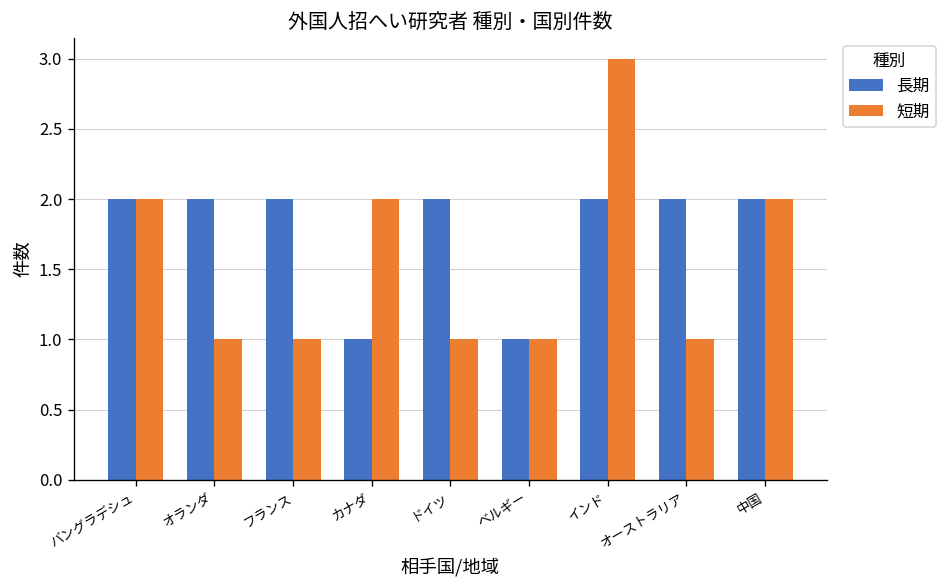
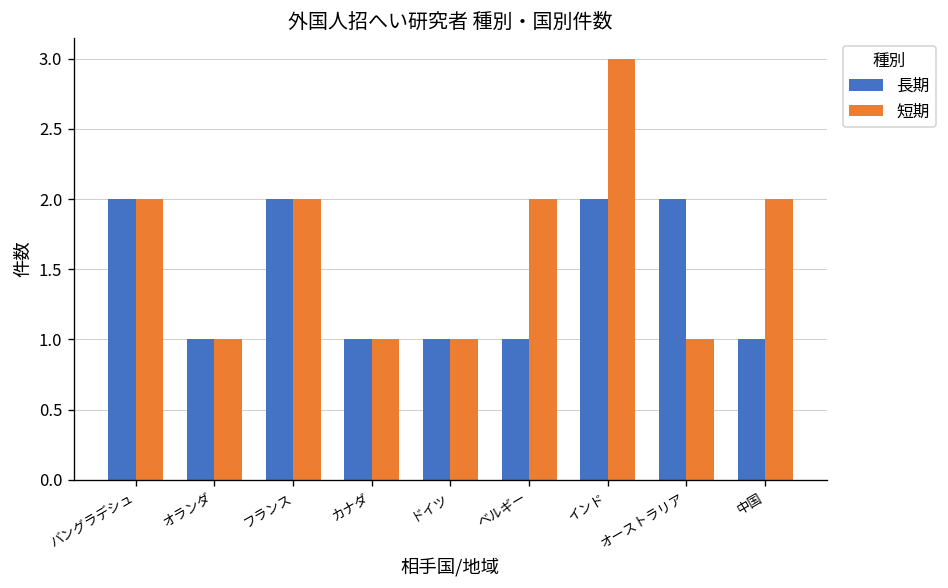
長期, オランダ: 2 -> 1
短期, フランス: 1 -> 2
短期, カナダ: 2 -> 1
長期, ドイツ: 2 -> 1
短期, ベルギー: 1 -> 2
長期, 中国: 2 -> 1
